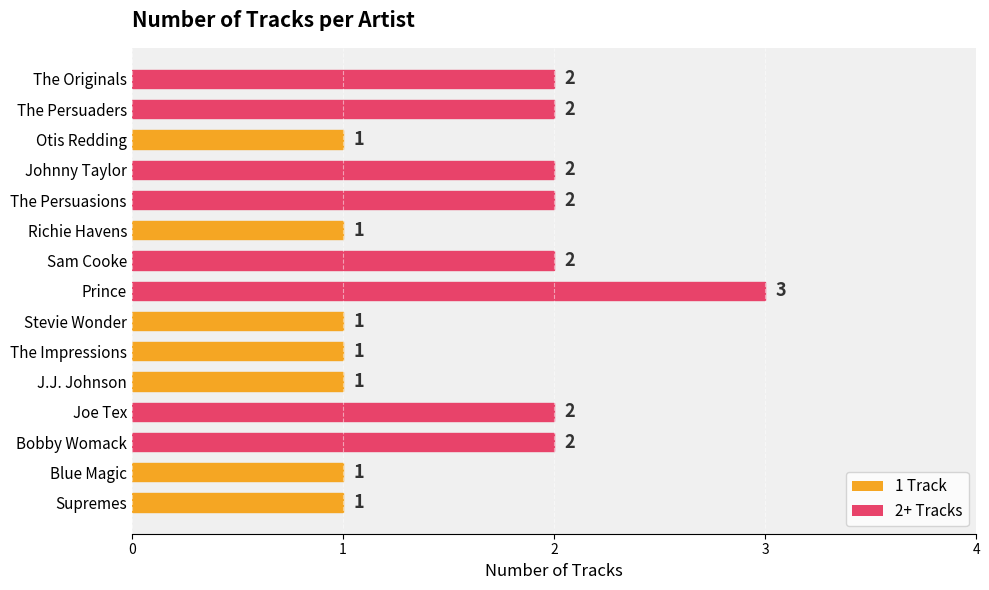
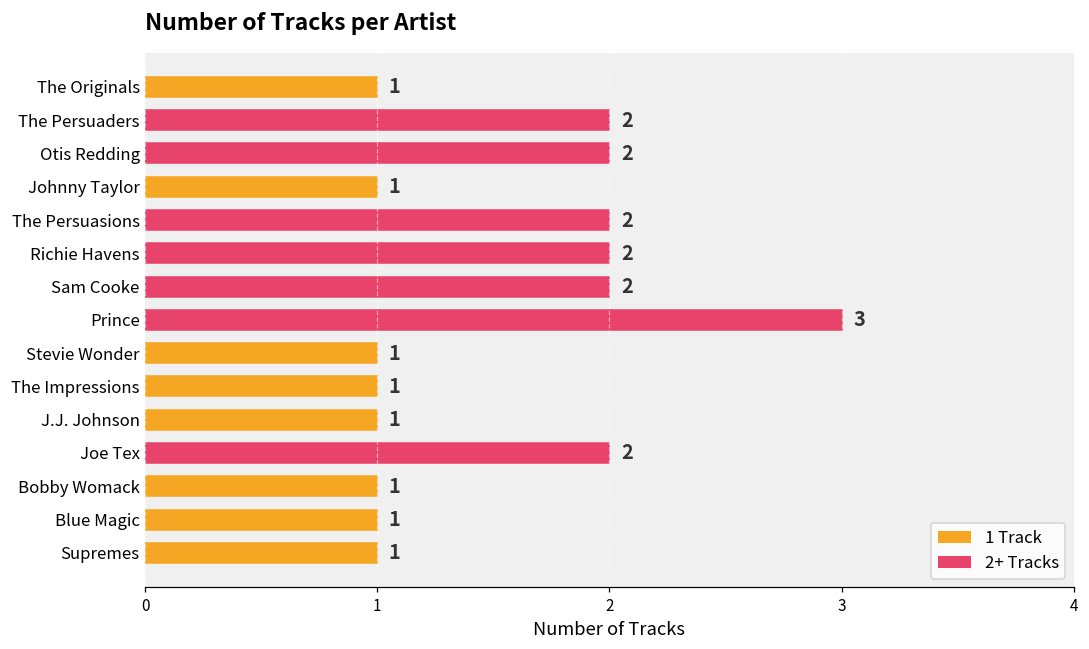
The Originals: 2 -> 1
Otis Redding: 1 -> 2
Johnny Taylor: 2 -> 1
Richie Havens: 1 -> 2
Bobby Womack: 2 -> 1
